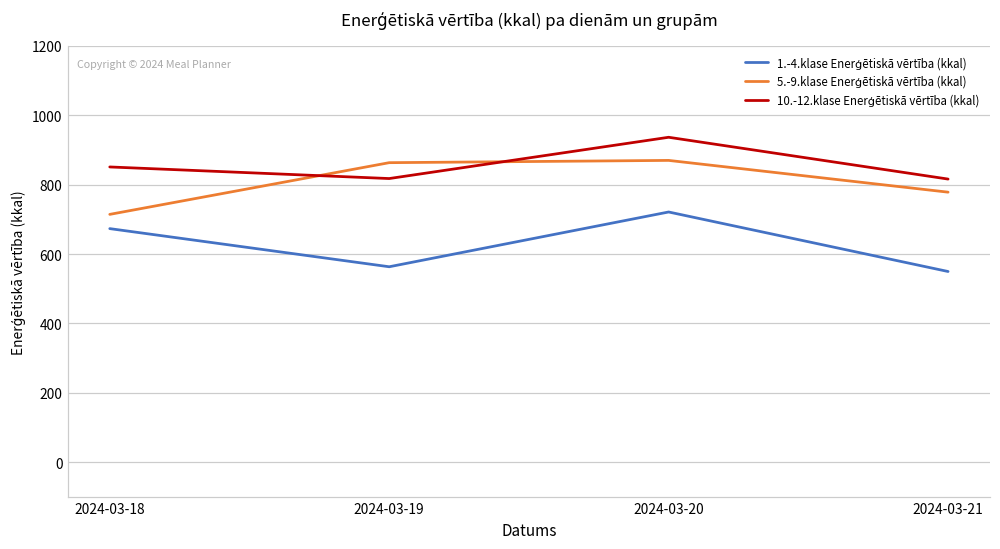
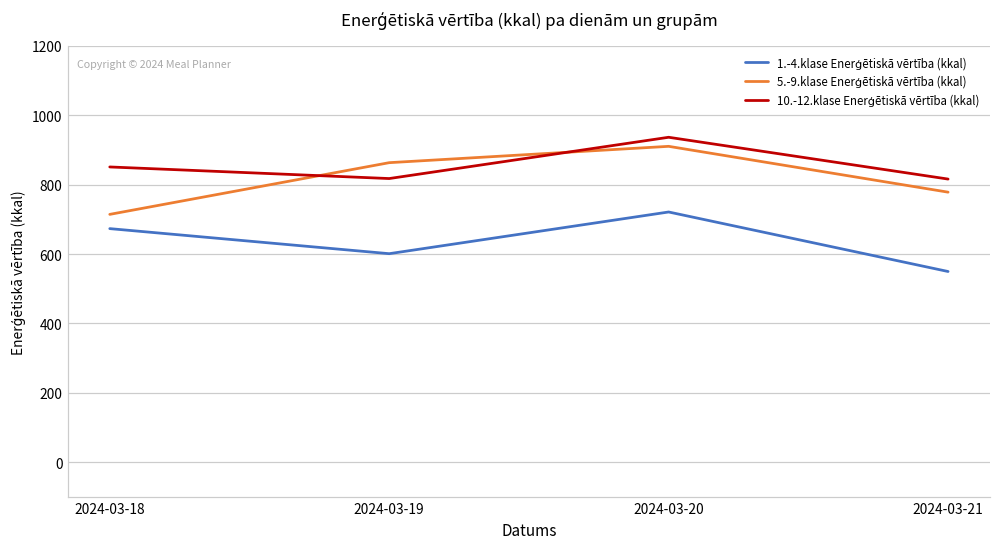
1.-4.klase Enerģētiskā vērtība (kkal), 2024-03-19: 560 -> 600
5.-9.klase Enerģētiskā vērtība (kkal), 2024-03-20: 870 -> 910
